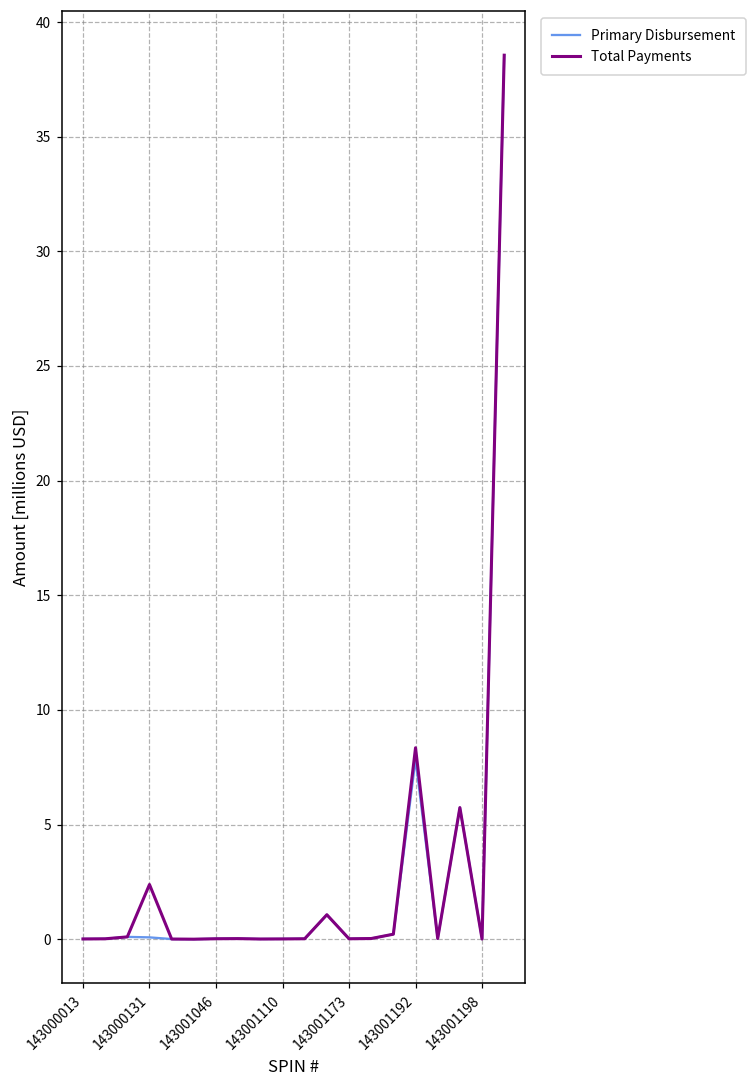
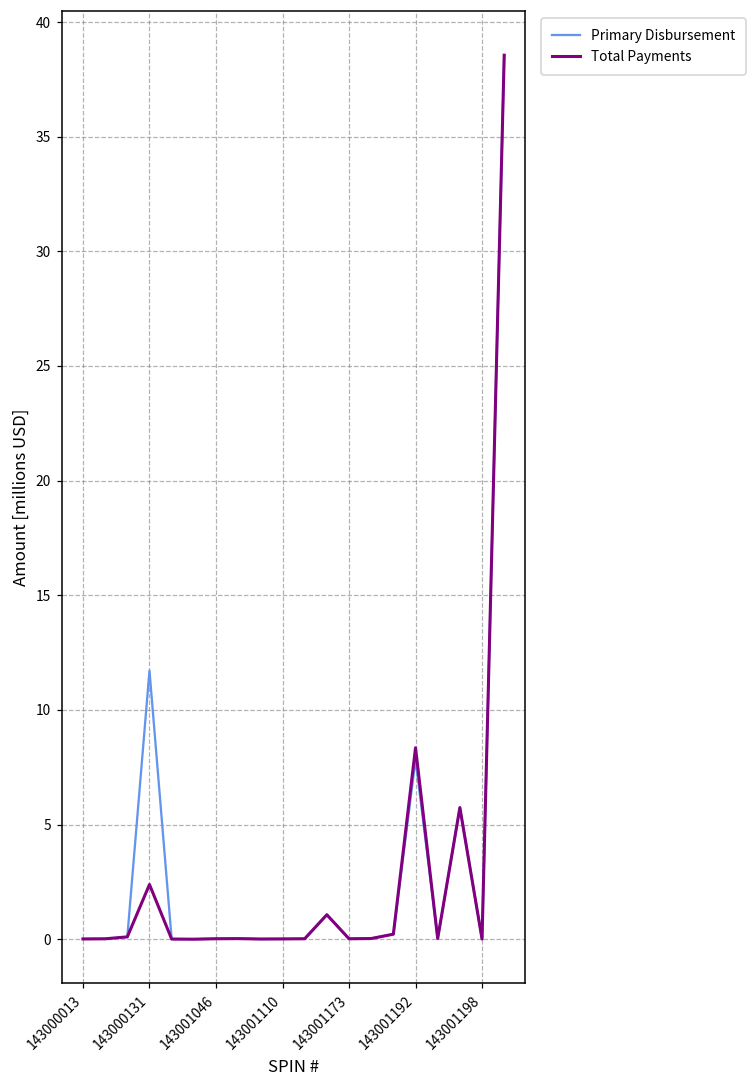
Primary Disbursement, 143000131: 0.1 -> 11.7
